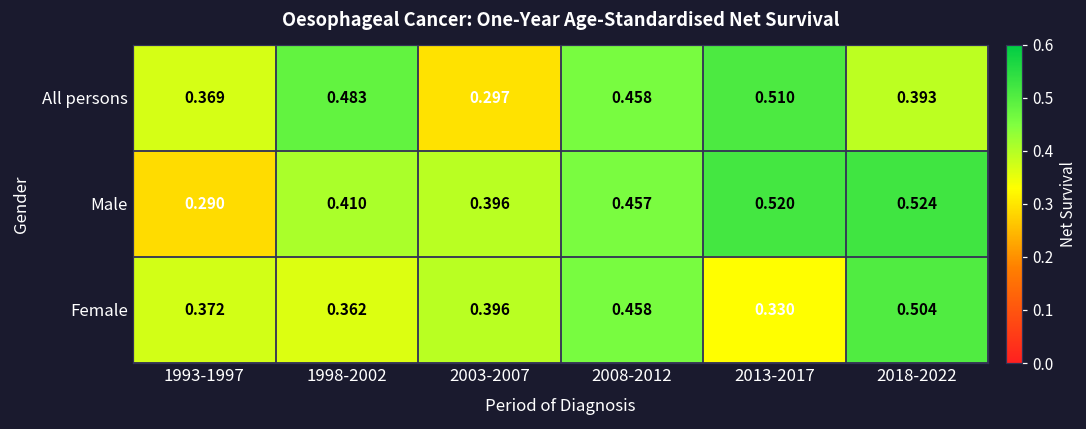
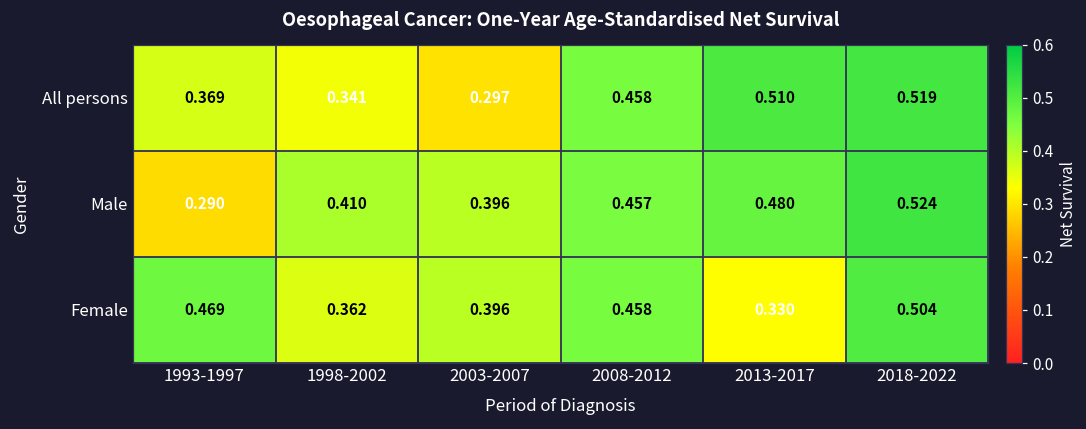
All persons, 1998-2002: 0.483 -> 0.341
All persons, 2018-2022: 0.393 -> 0.519
Male, 2013-2017: 0.520 -> 0.480
Female, 1993-1997: 0.372 -> 0.469
